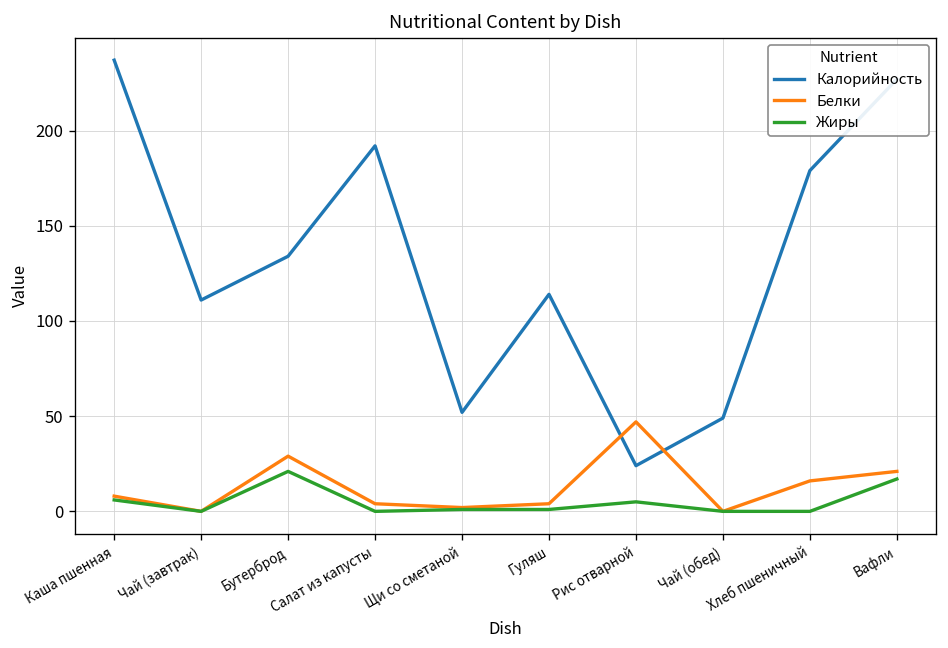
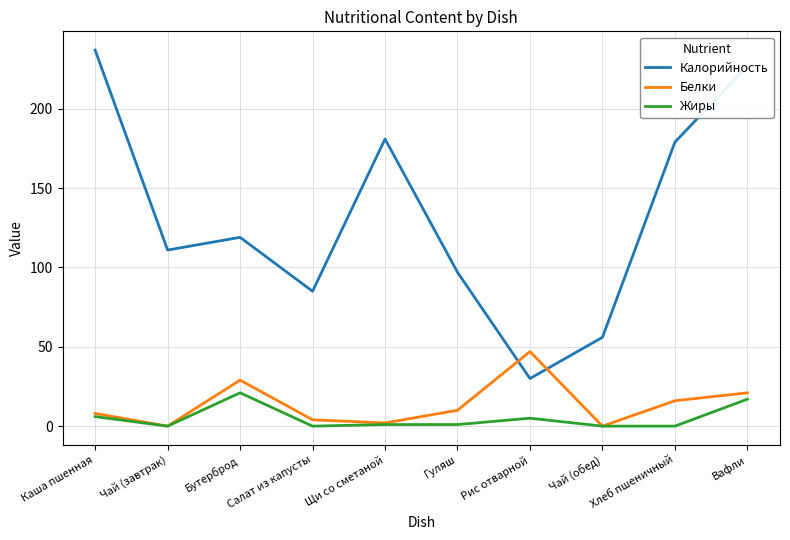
Калорийность, Бутерброд: 134 -> 119
Калорийность, Салат из капусты: 192 -> 85
Калорийность, Щи со сметаной: 52 -> 181
Калорийность, Гуляш: 114 -> 97
Белки, Гуляш: 4 -> 10
Калорийность, Рис отварной: 24 -> 30
Калорийность, Чай (обед): 49 -> 56
